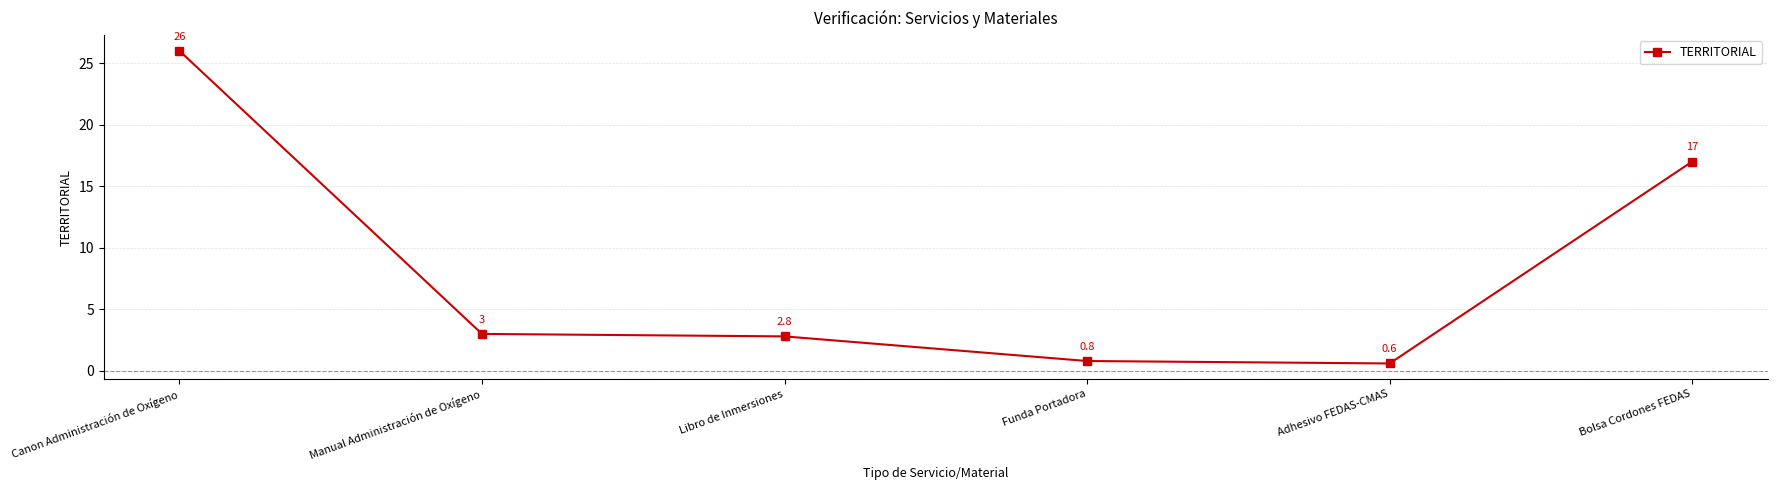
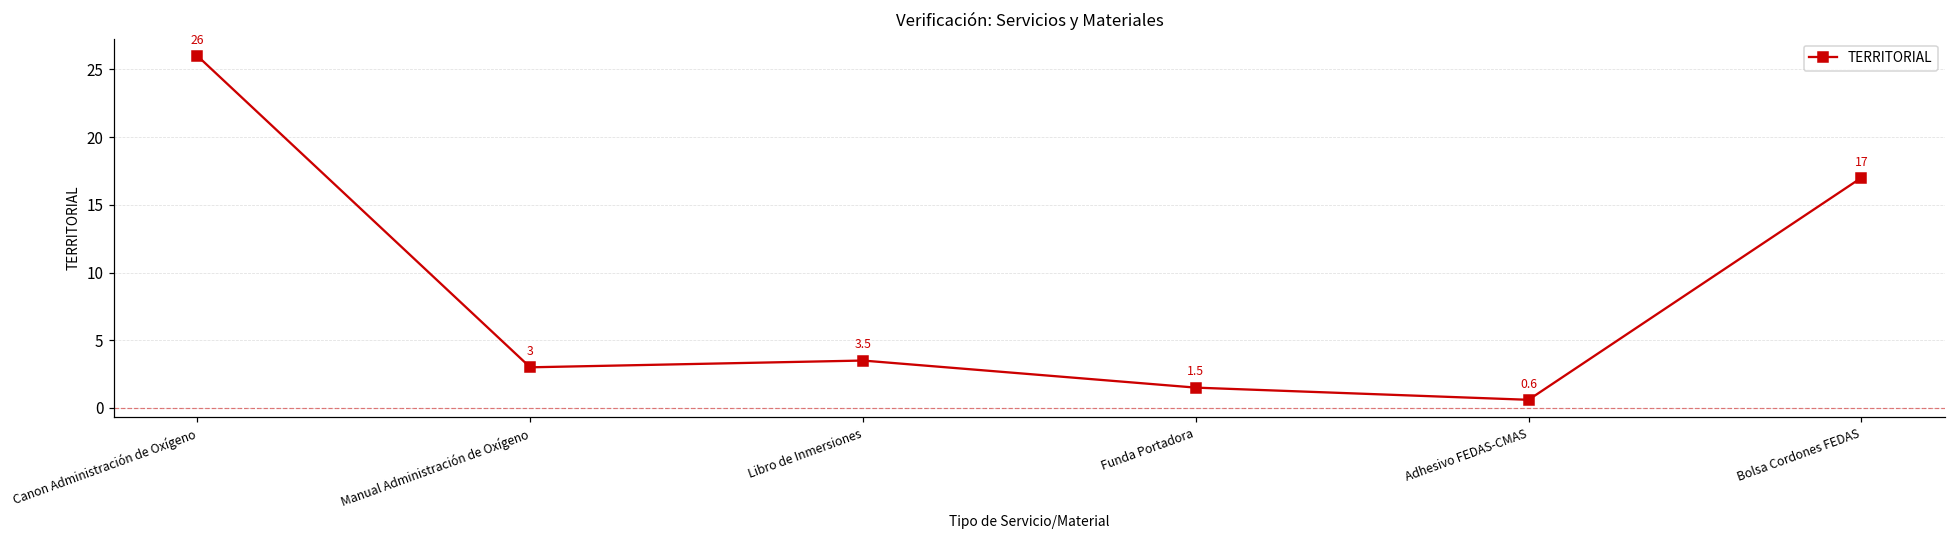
Libro de Inmersiones: 2.8 -> 3.5
Funda Portadora: 0.8 -> 1.5
